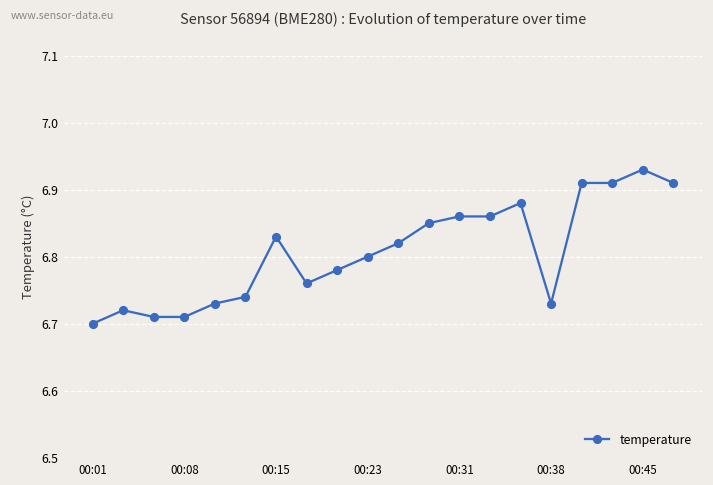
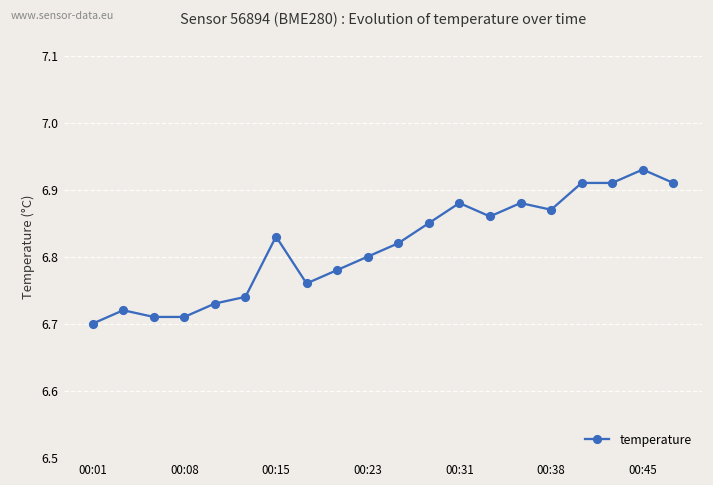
00:31: 6.86 -> 6.88
00:38: 6.73 -> 6.87
